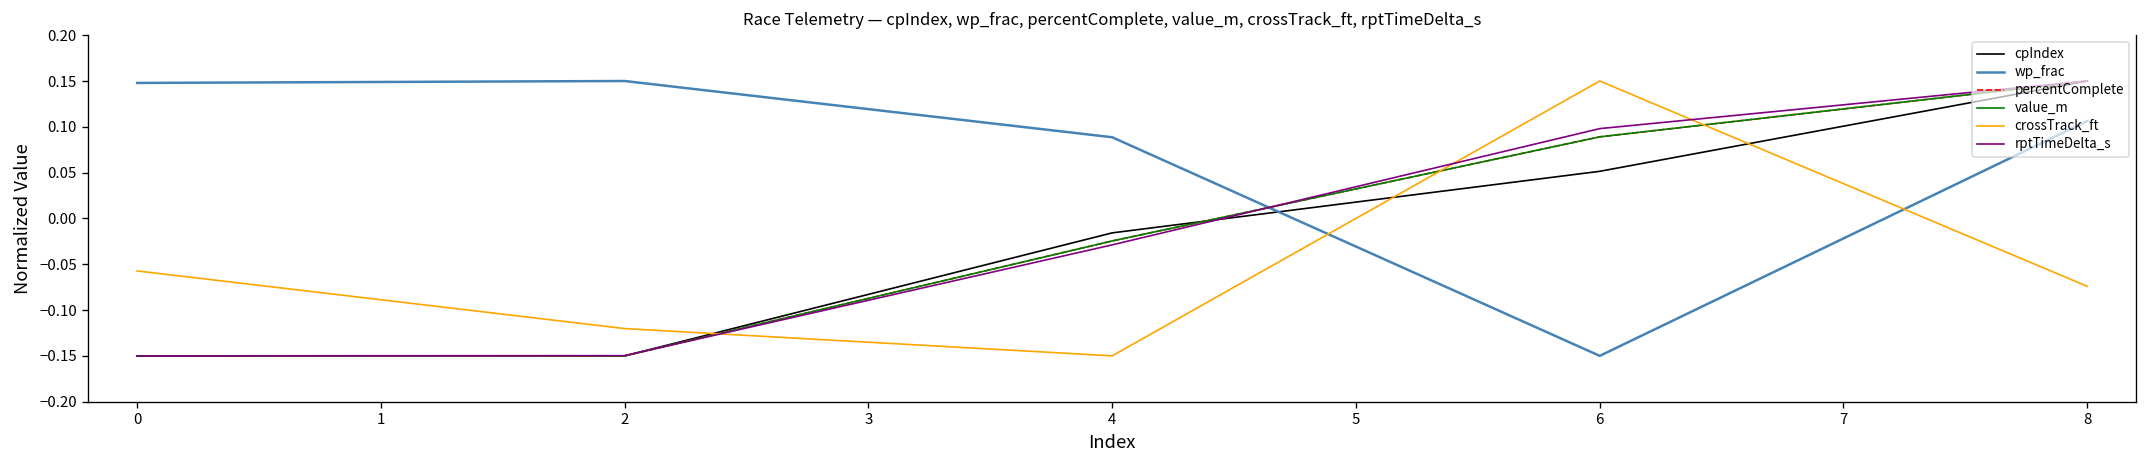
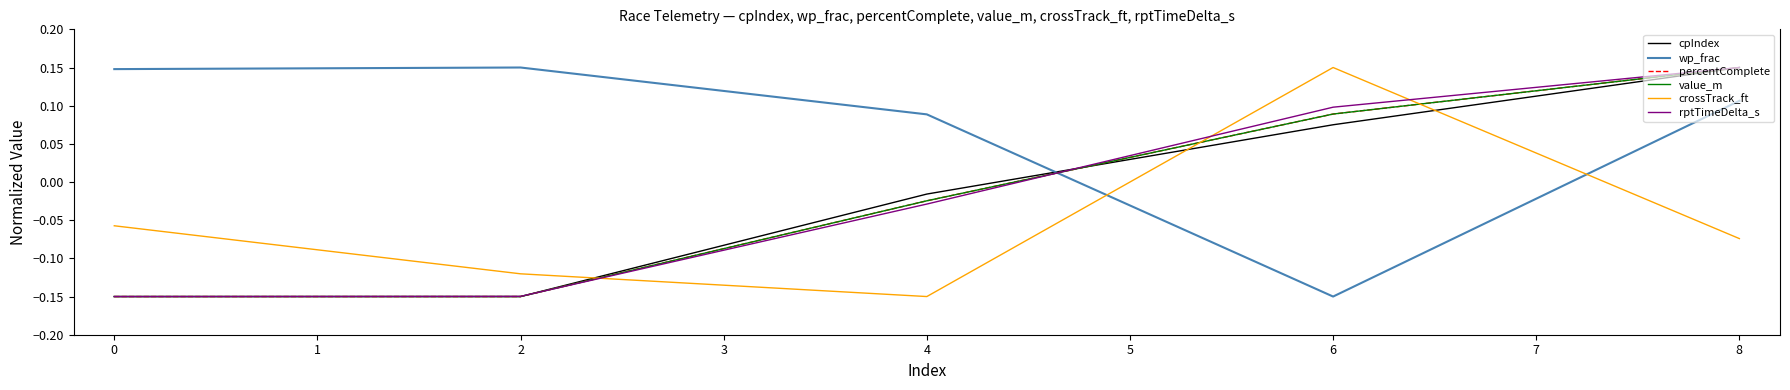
cpIndex, 6: 0.05 -> 0.08
